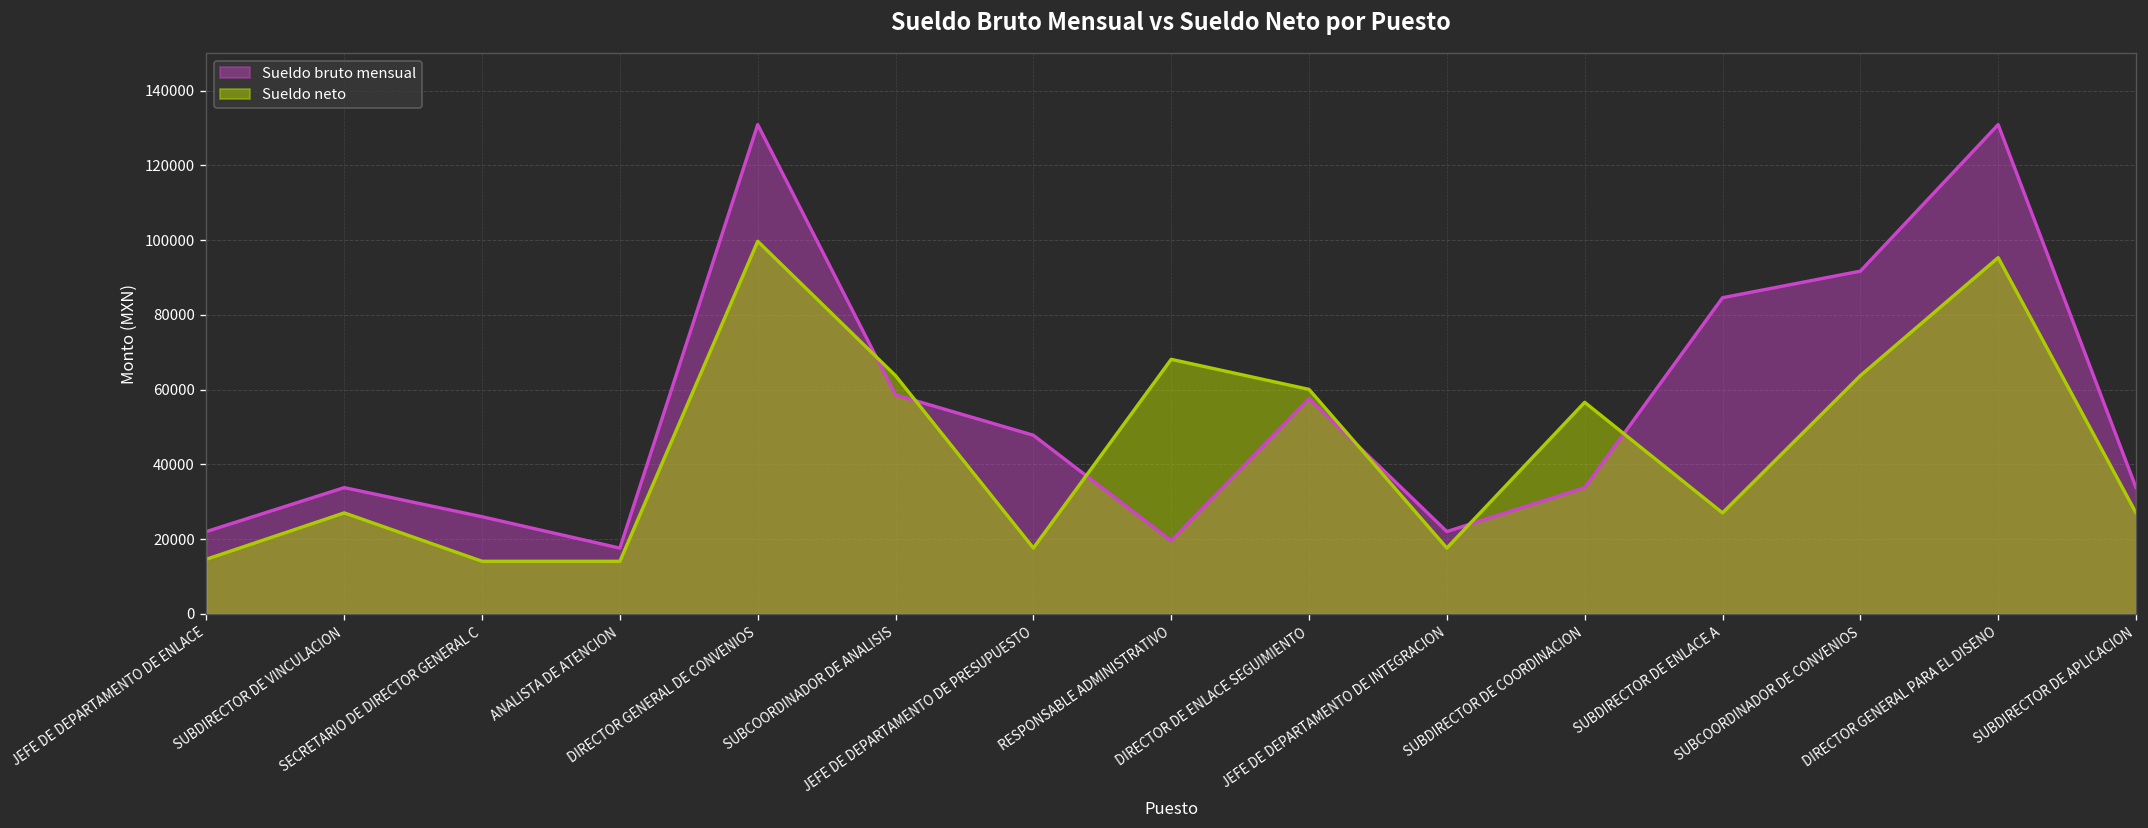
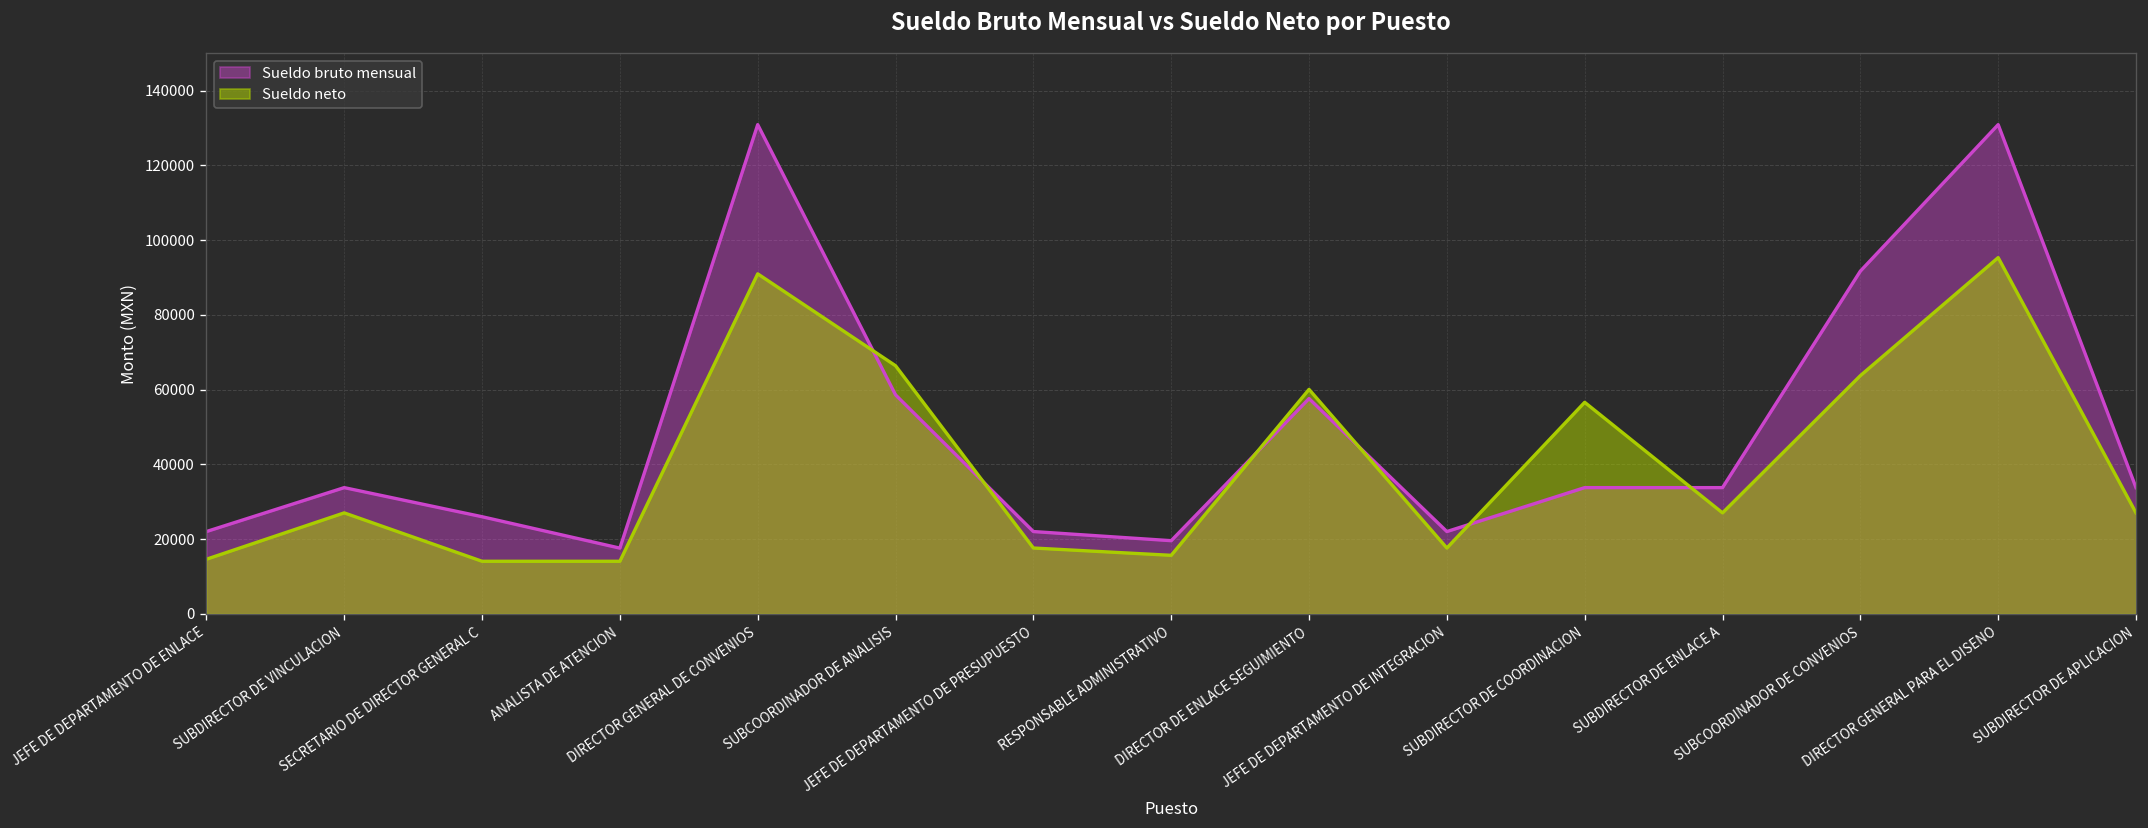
Sueldo neto, DIRECTOR GENERAL DE CONVENIOS: 100000 -> 91000
Sueldo neto, SUBCOORDINADOR DE ANALISIS: 64000 -> 66000
Sueldo bruto mensual, JEFE DE DEPARTAMENTO DE PRESUPUESTO: 48000 -> 22000
Sueldo neto, RESPONSABLE ADMINISTRATIVO: 68000 -> 16000
Sueldo bruto mensual, SUBDIRECTOR DE ENLACE A: 85000 -> 34000
